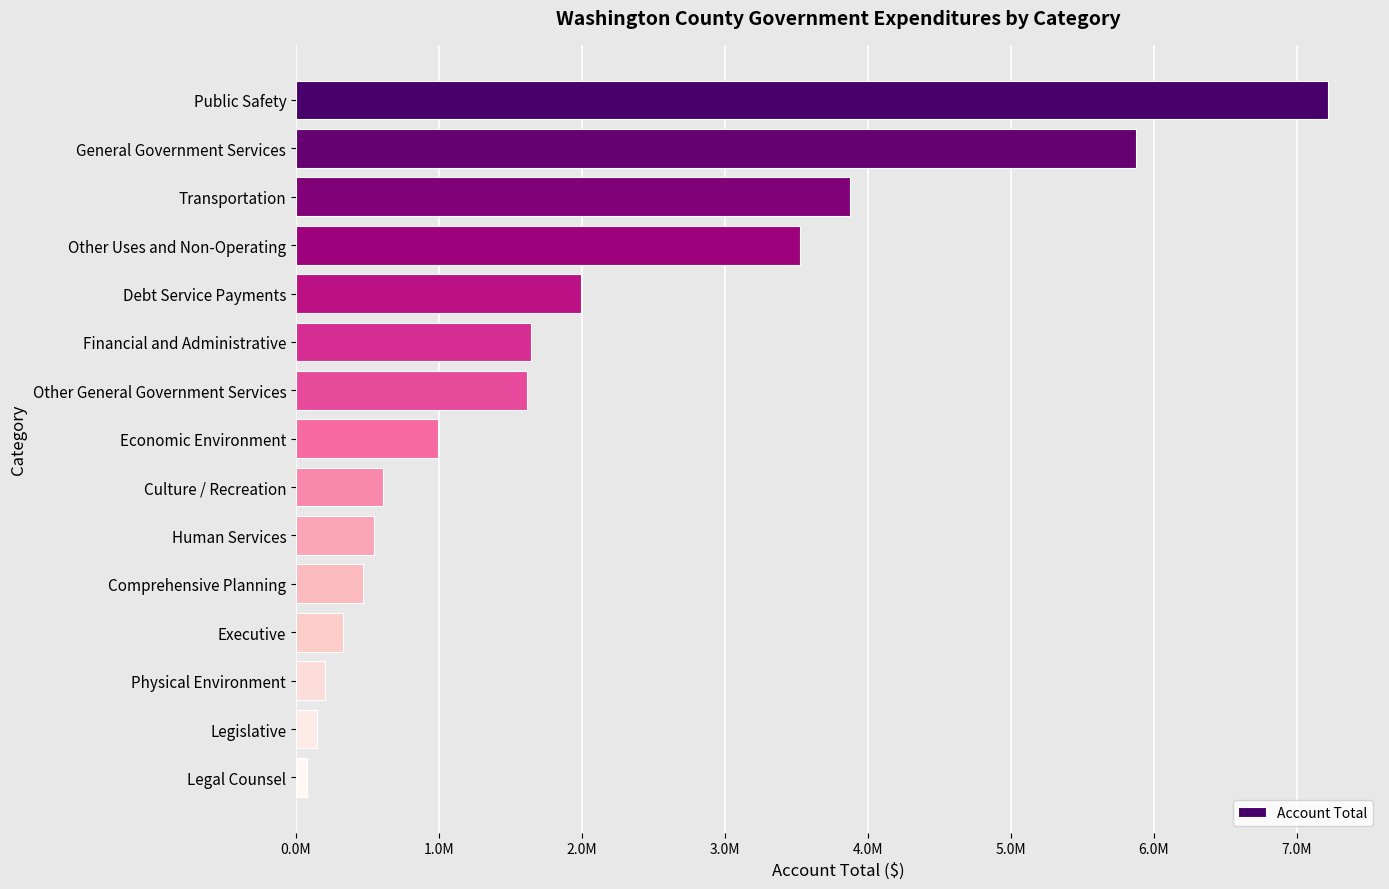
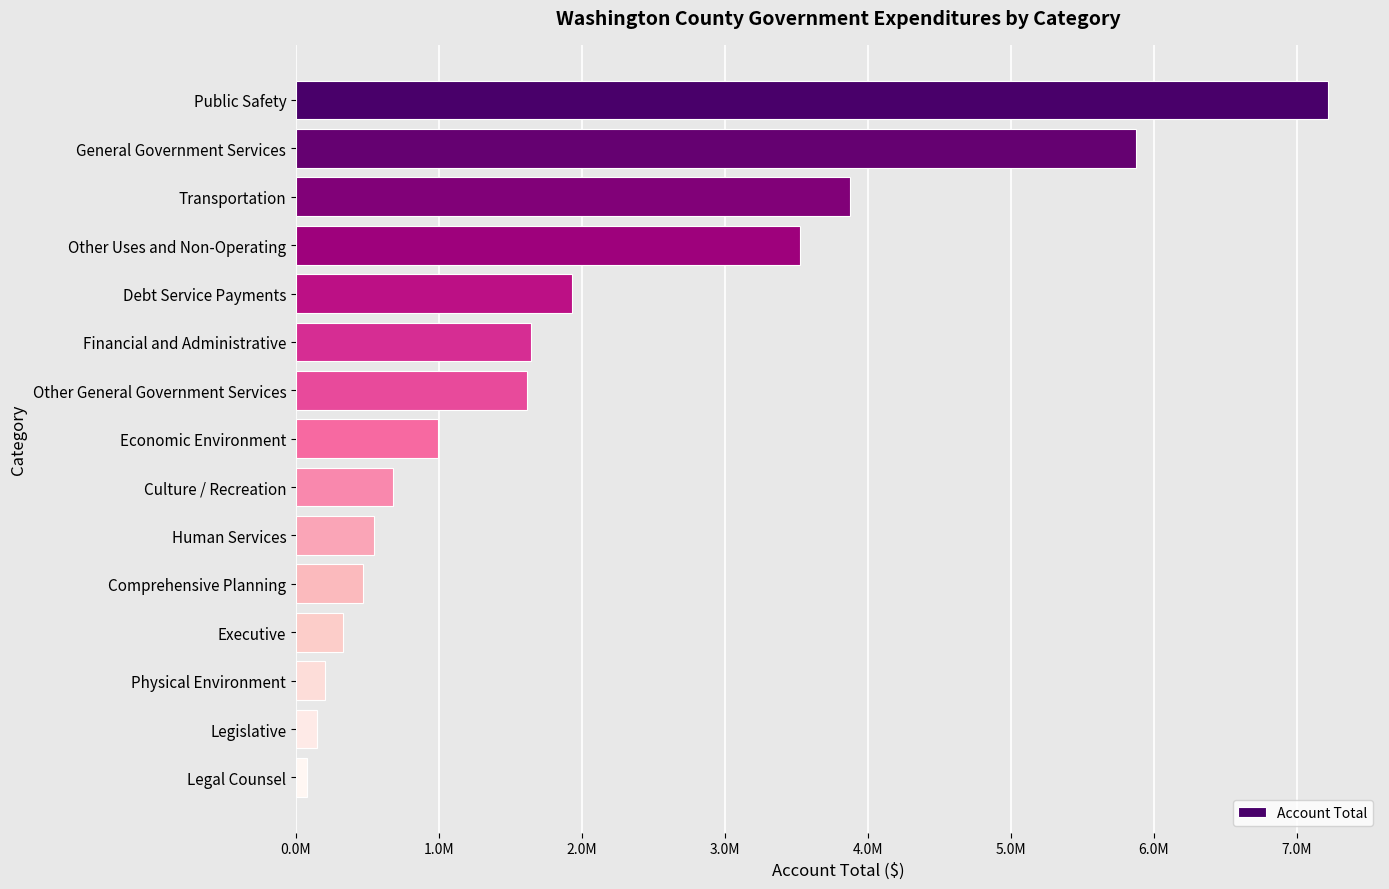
Debt Service Payments: 1990000 -> 1930000
Culture / Recreation: 610000 -> 680000
